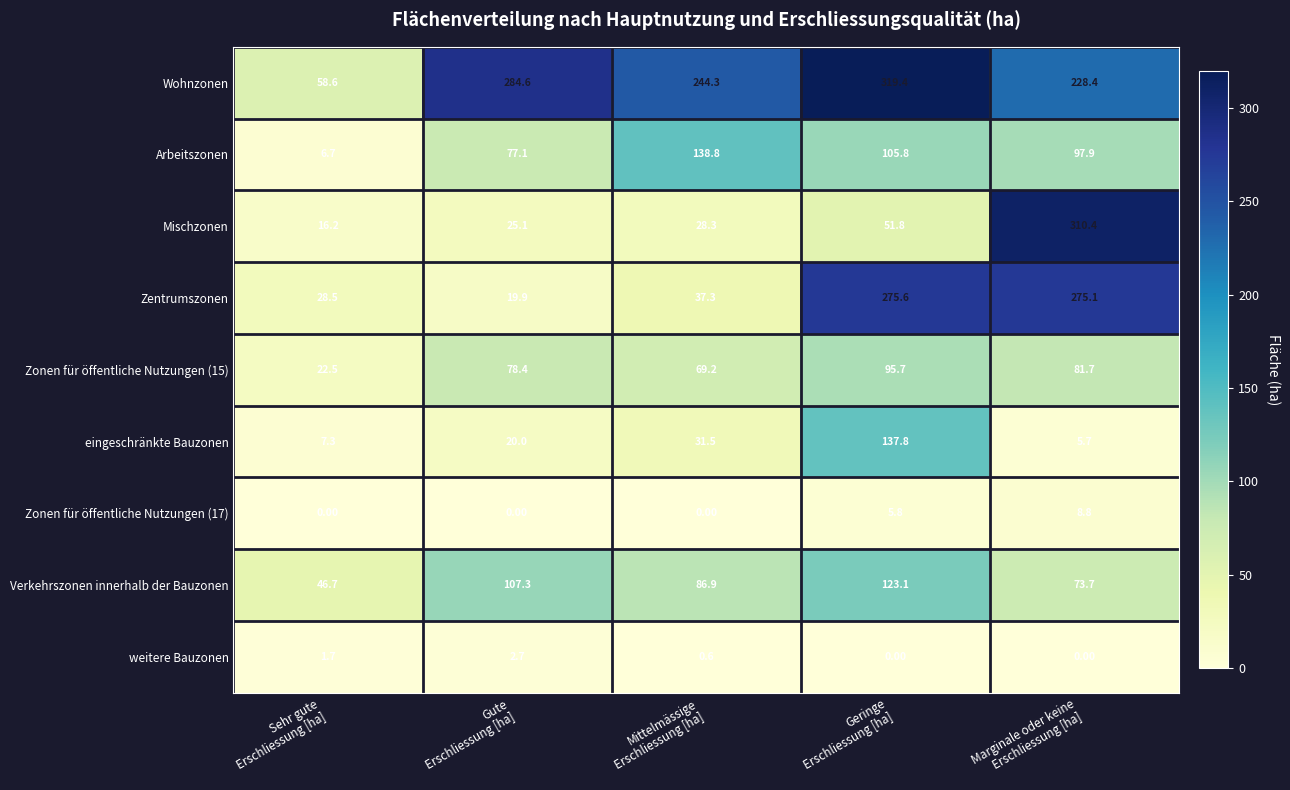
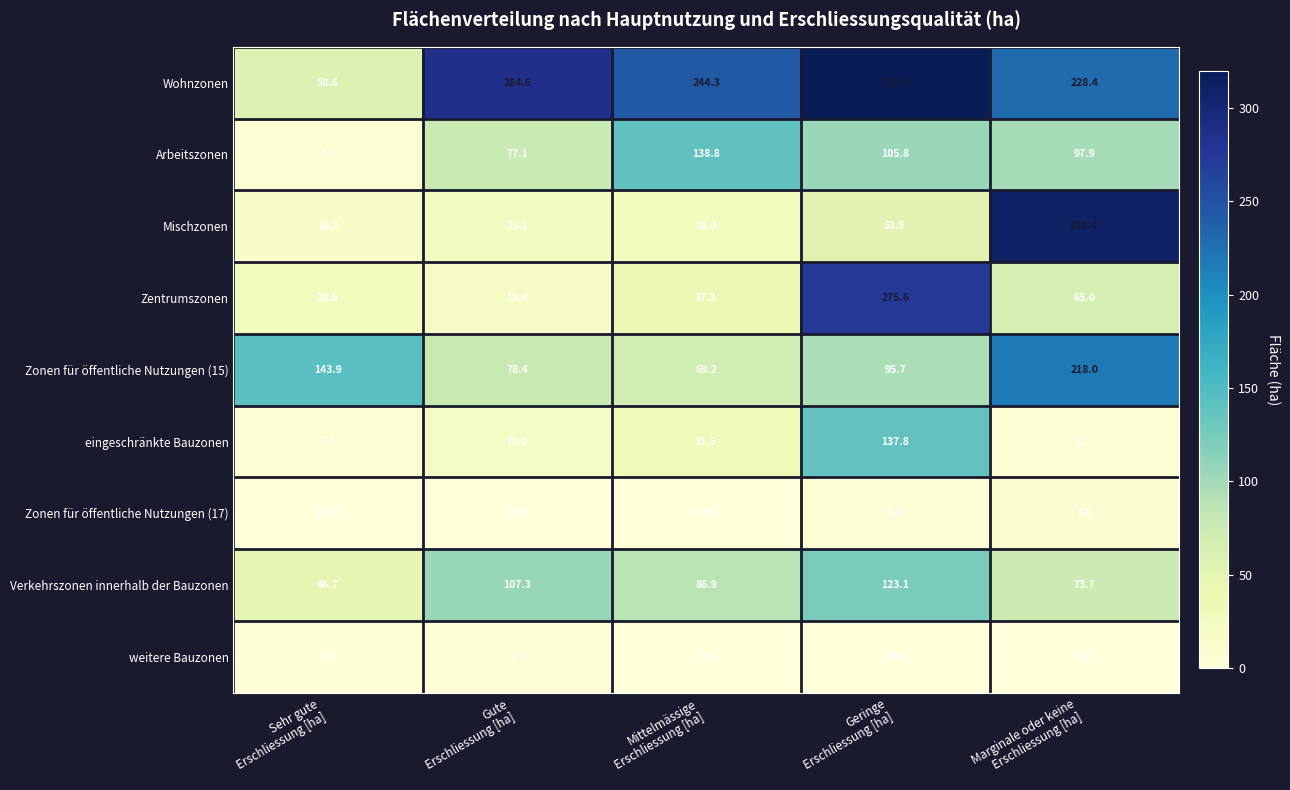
Zentrumszonen, Marginale oder keine Erschliessung [ha]: 275.1 -> 65.0
Zonen für öffentliche Nutzungen (15), Sehr gute Erschliessung [ha]: 22.5 -> 143.9
Zonen für öffentliche Nutzungen (15), Marginale oder keine Erschliessung [ha]: 81.7 -> 218.0
